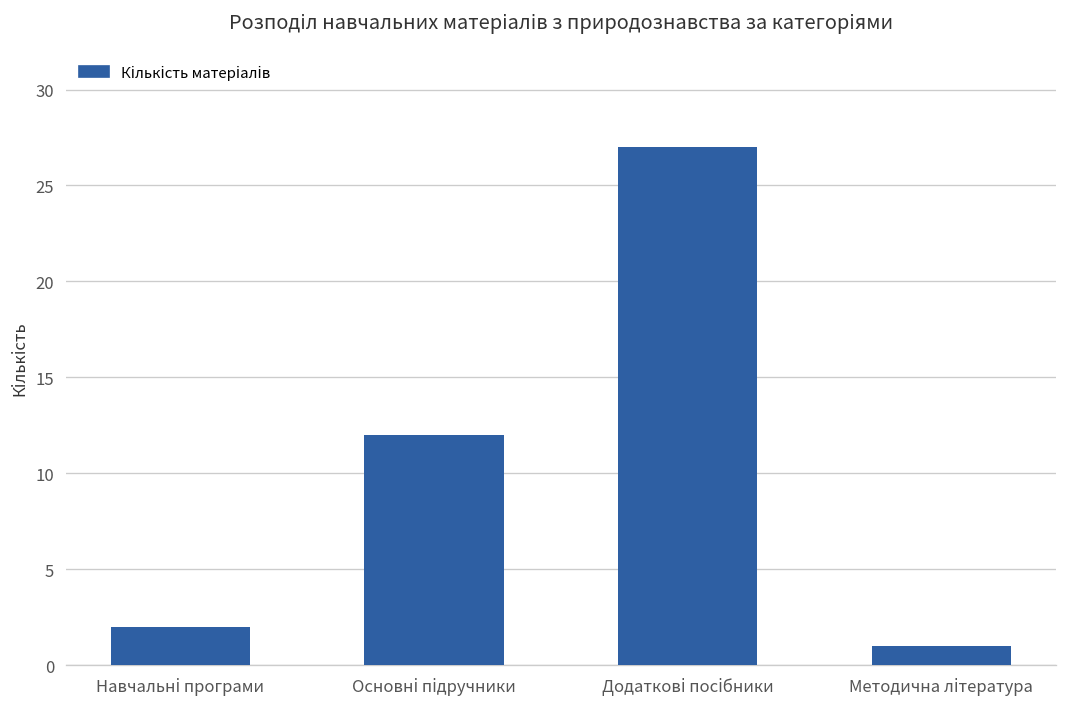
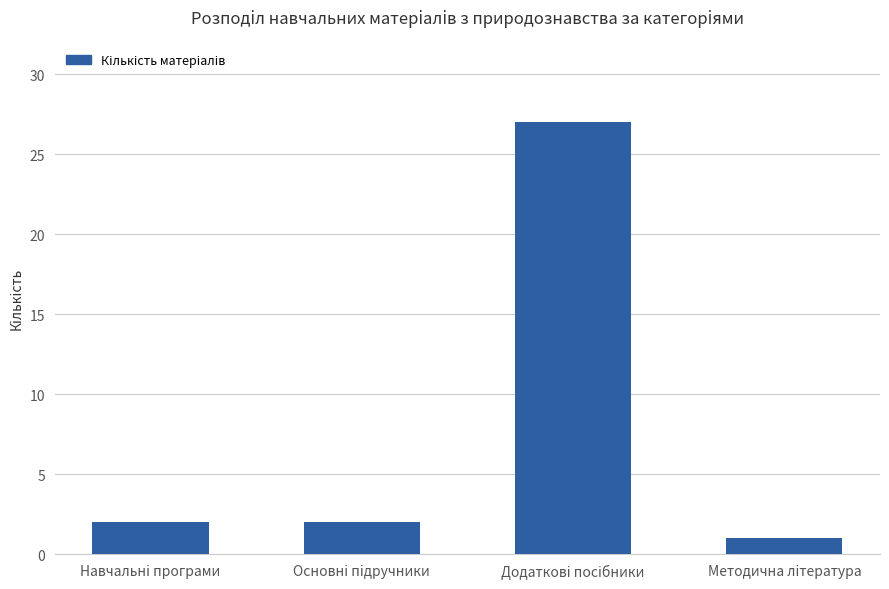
Основні підручники: 12 -> 2
